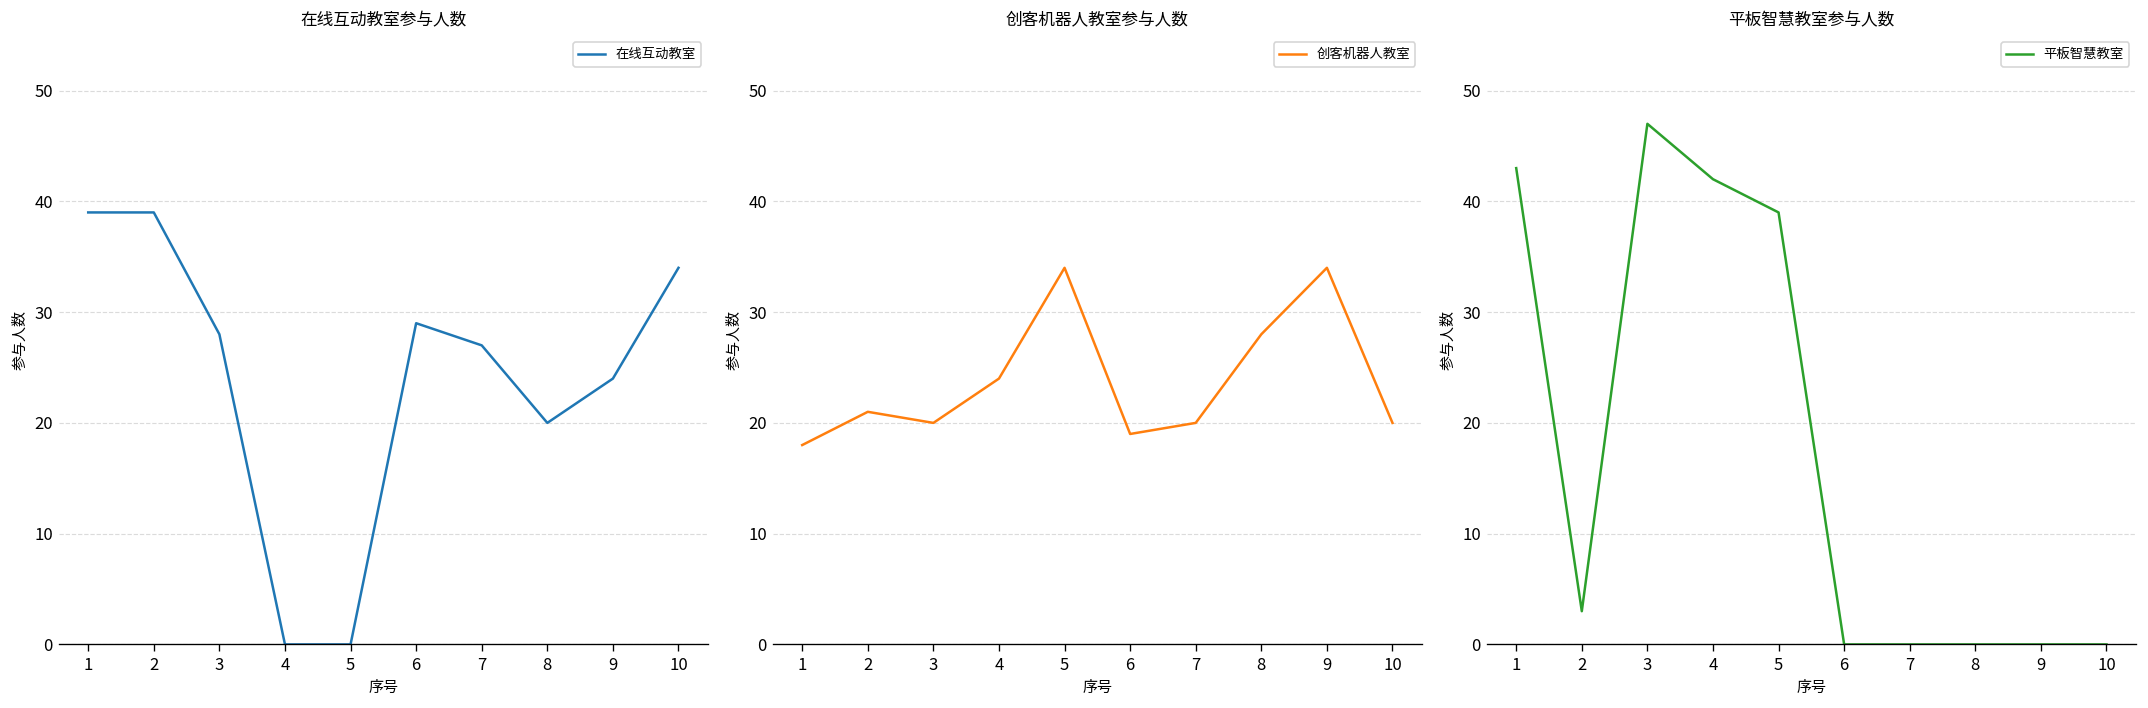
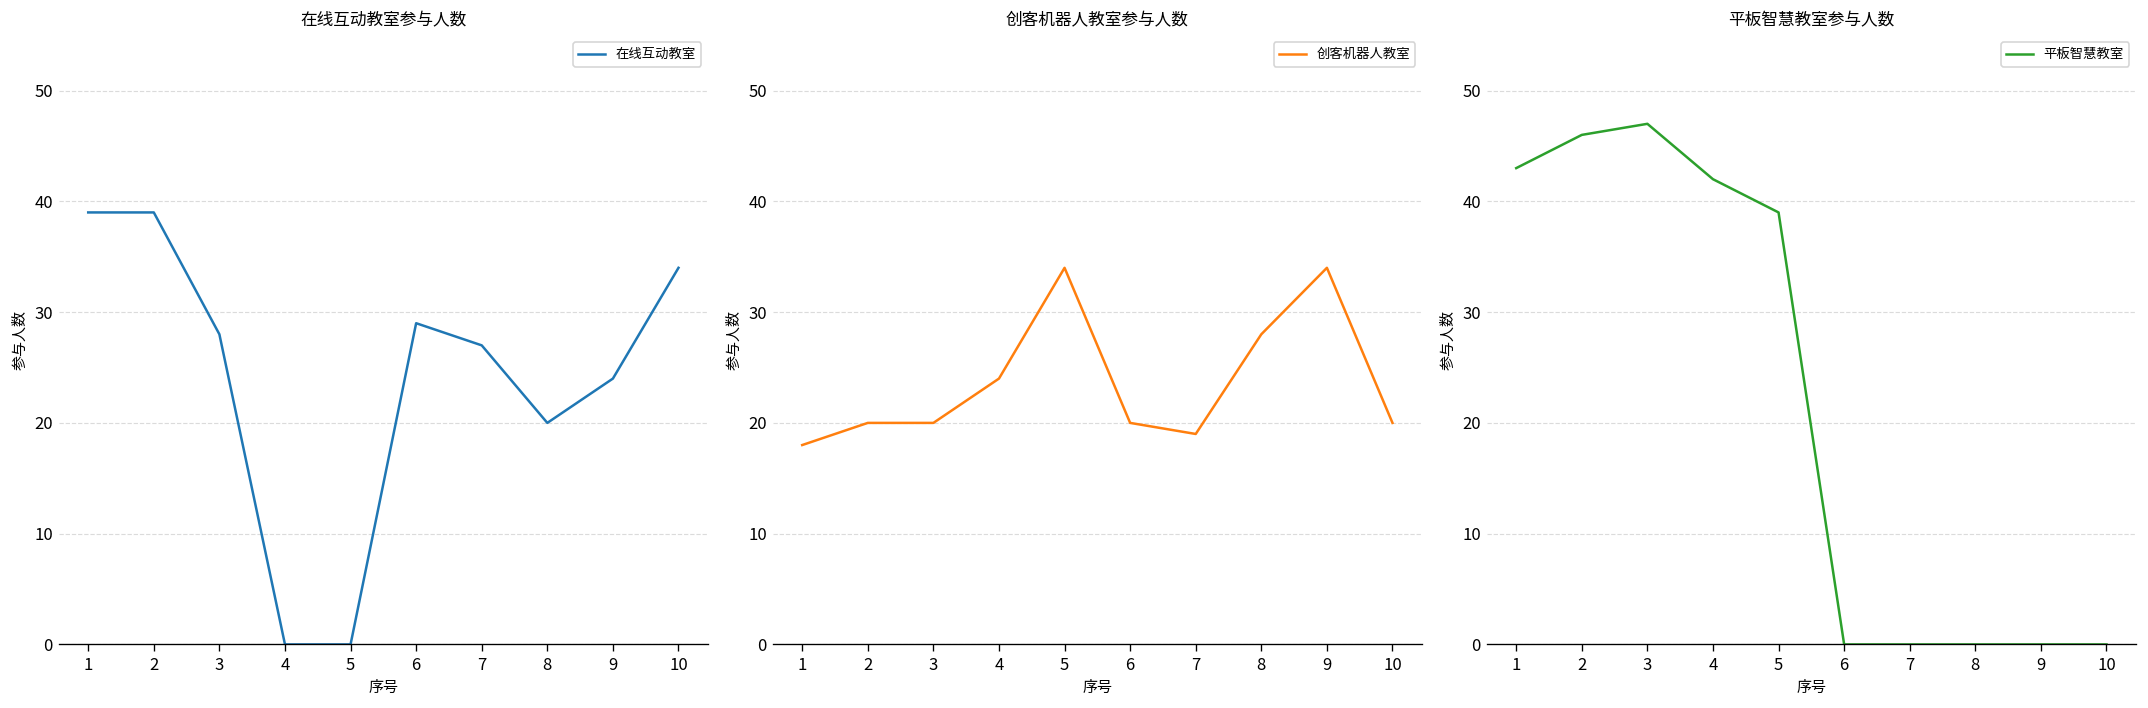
创客机器人教室参与人数, 2: 21 -> 20
创客机器人教室参与人数, 6: 19 -> 20
创客机器人教室参与人数, 7: 20 -> 19
平板智慧教室参与人数, 2: 3 -> 46
